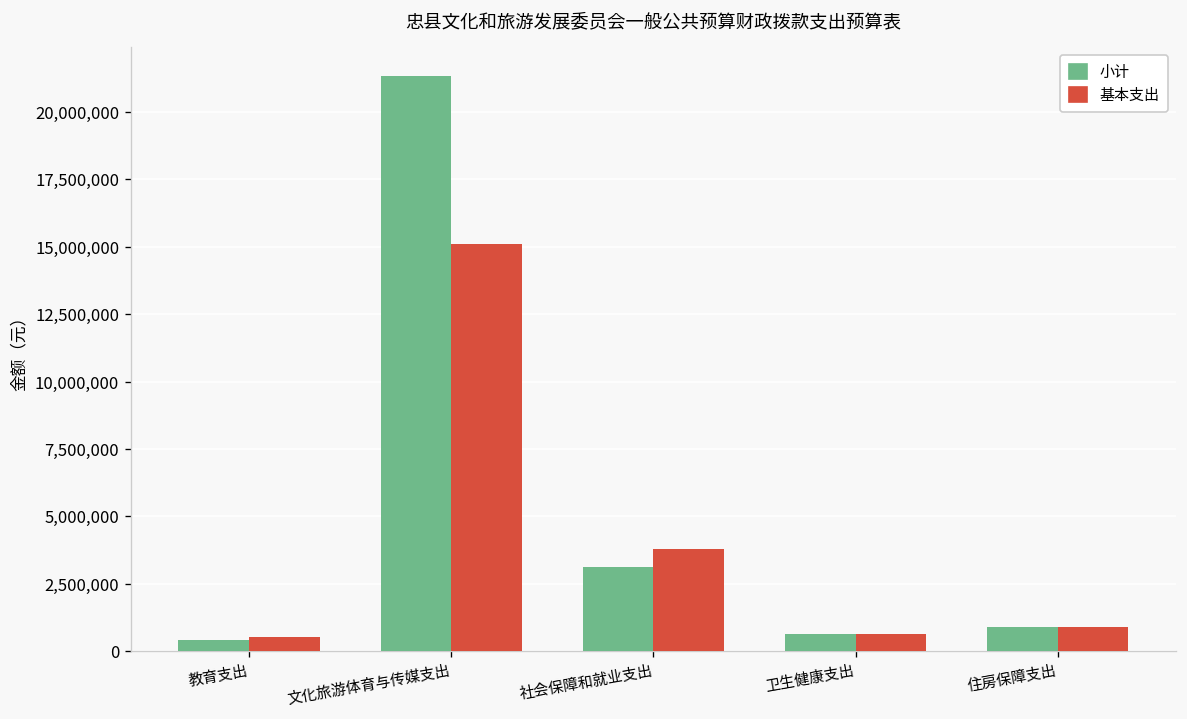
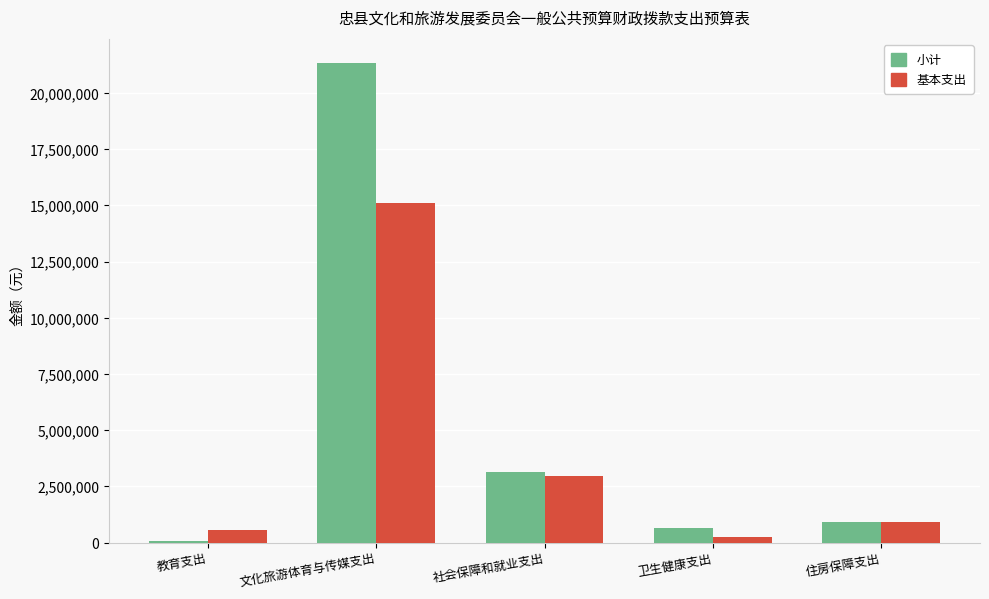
小计, 教育支出: 400,000 -> 100,000
基本支出, 社会保障和就业支出: 3,800,000 -> 3,000,000
基本支出, 卫生健康支出: 600,000 -> 300,000
